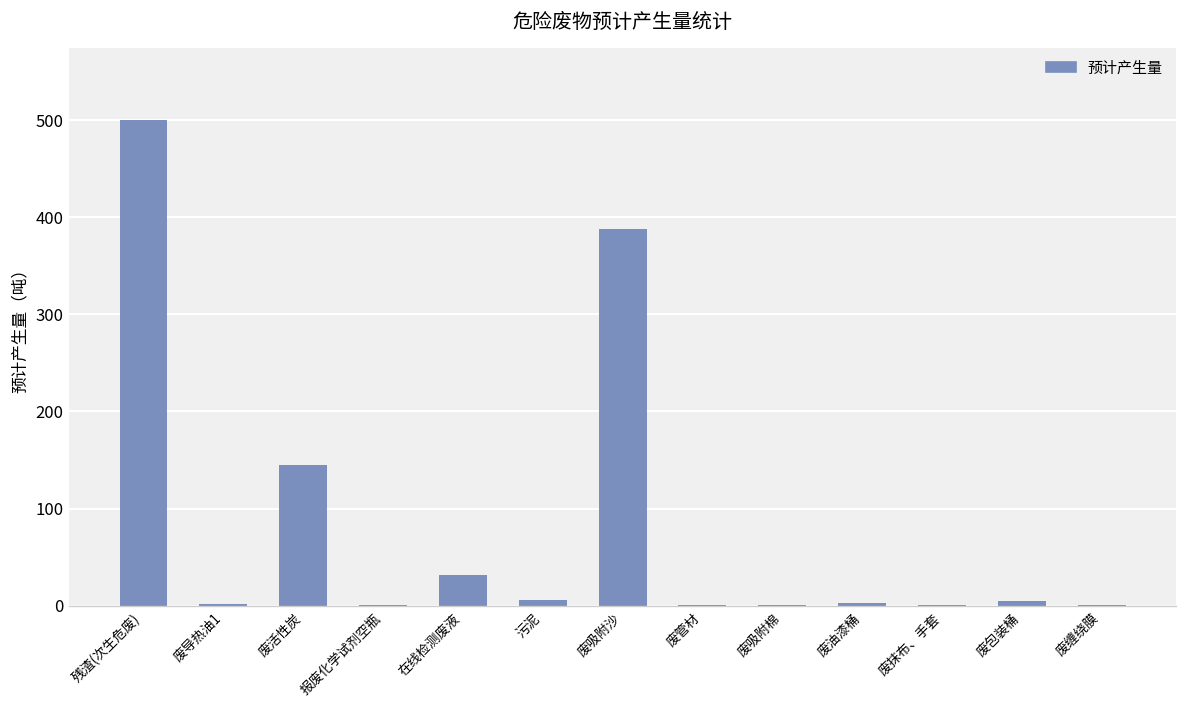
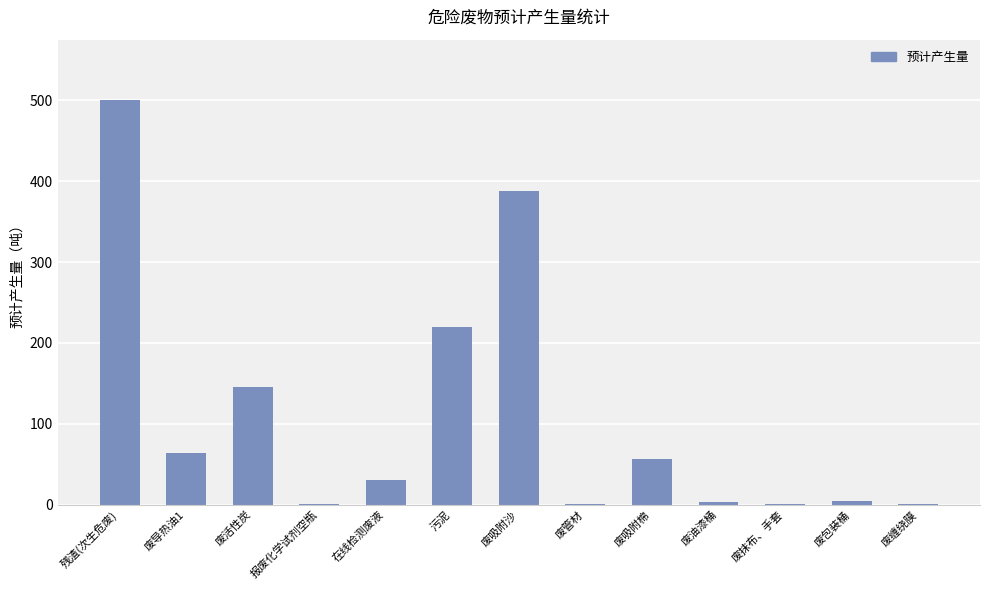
废导热油1: 0 -> 60
污泥: 10 -> 220
废吸附棉: 0 -> 60
